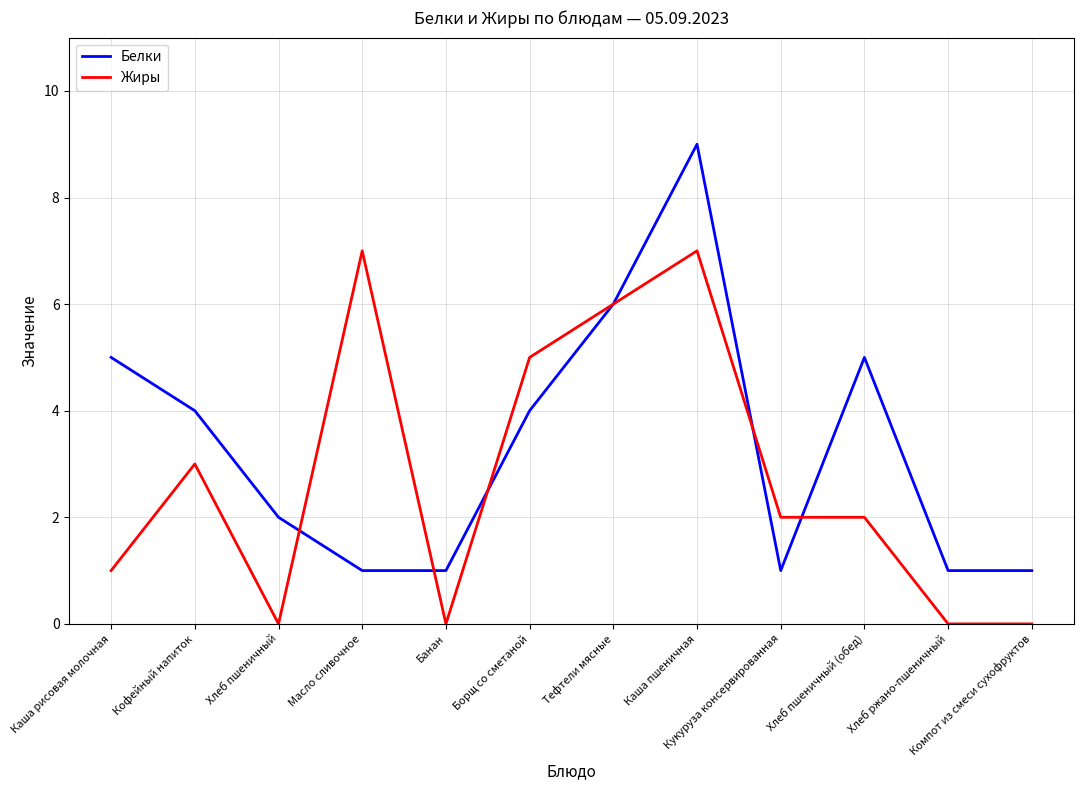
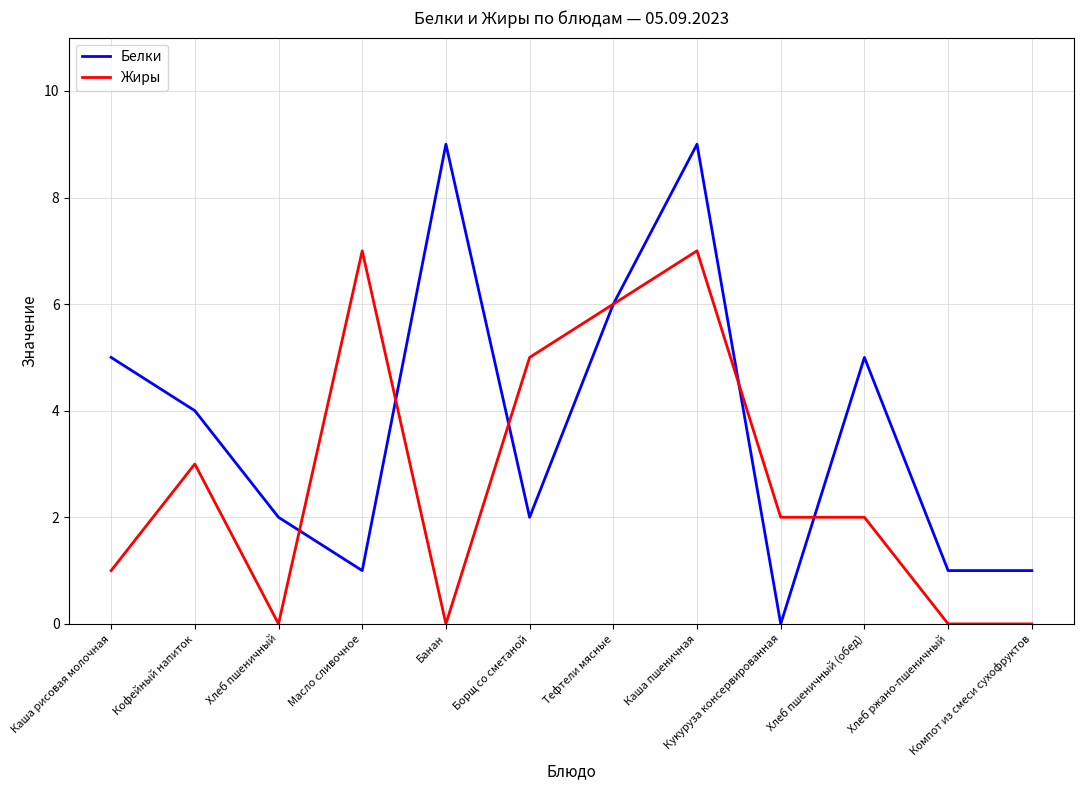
Белки, Банан: 1 -> 9
Белки, Борщ со сметаной: 4 -> 2
Белки, Кукуруза консервированная: 1 -> 0
